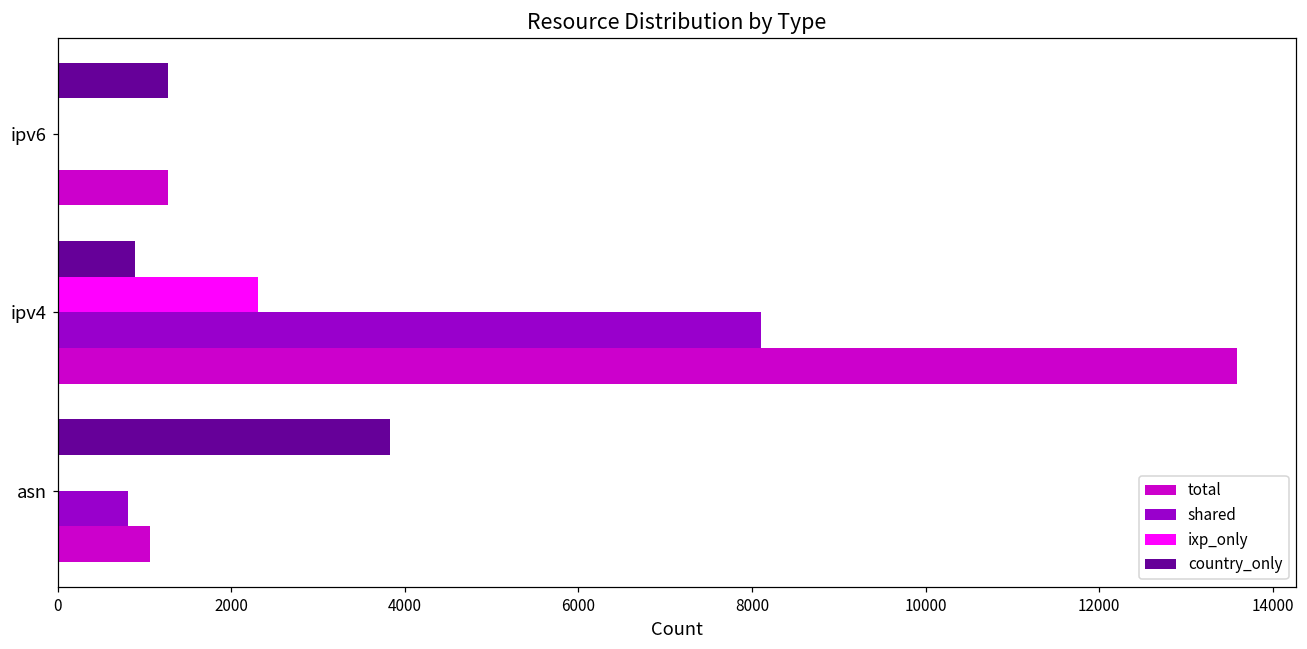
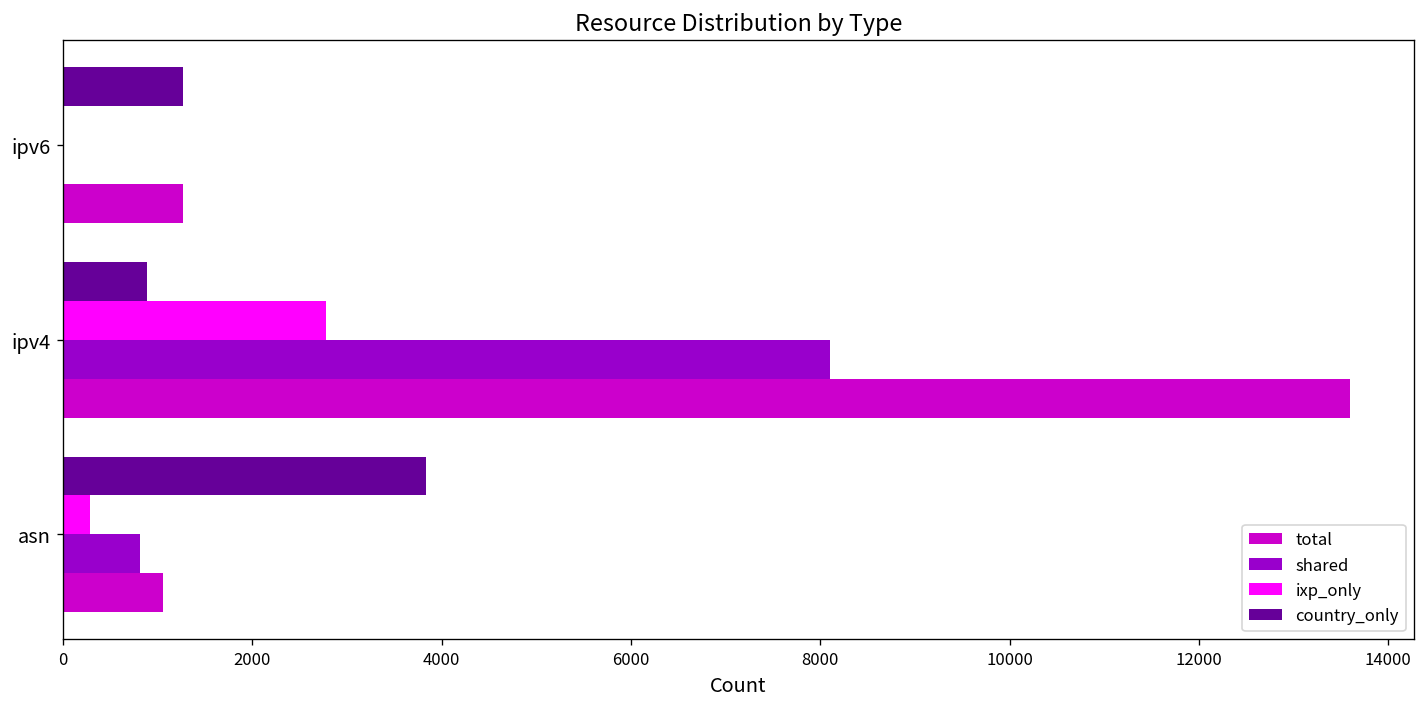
ixp_only, ipv4: 2300 -> 2800
ixp_only, asn: 0 -> 300
